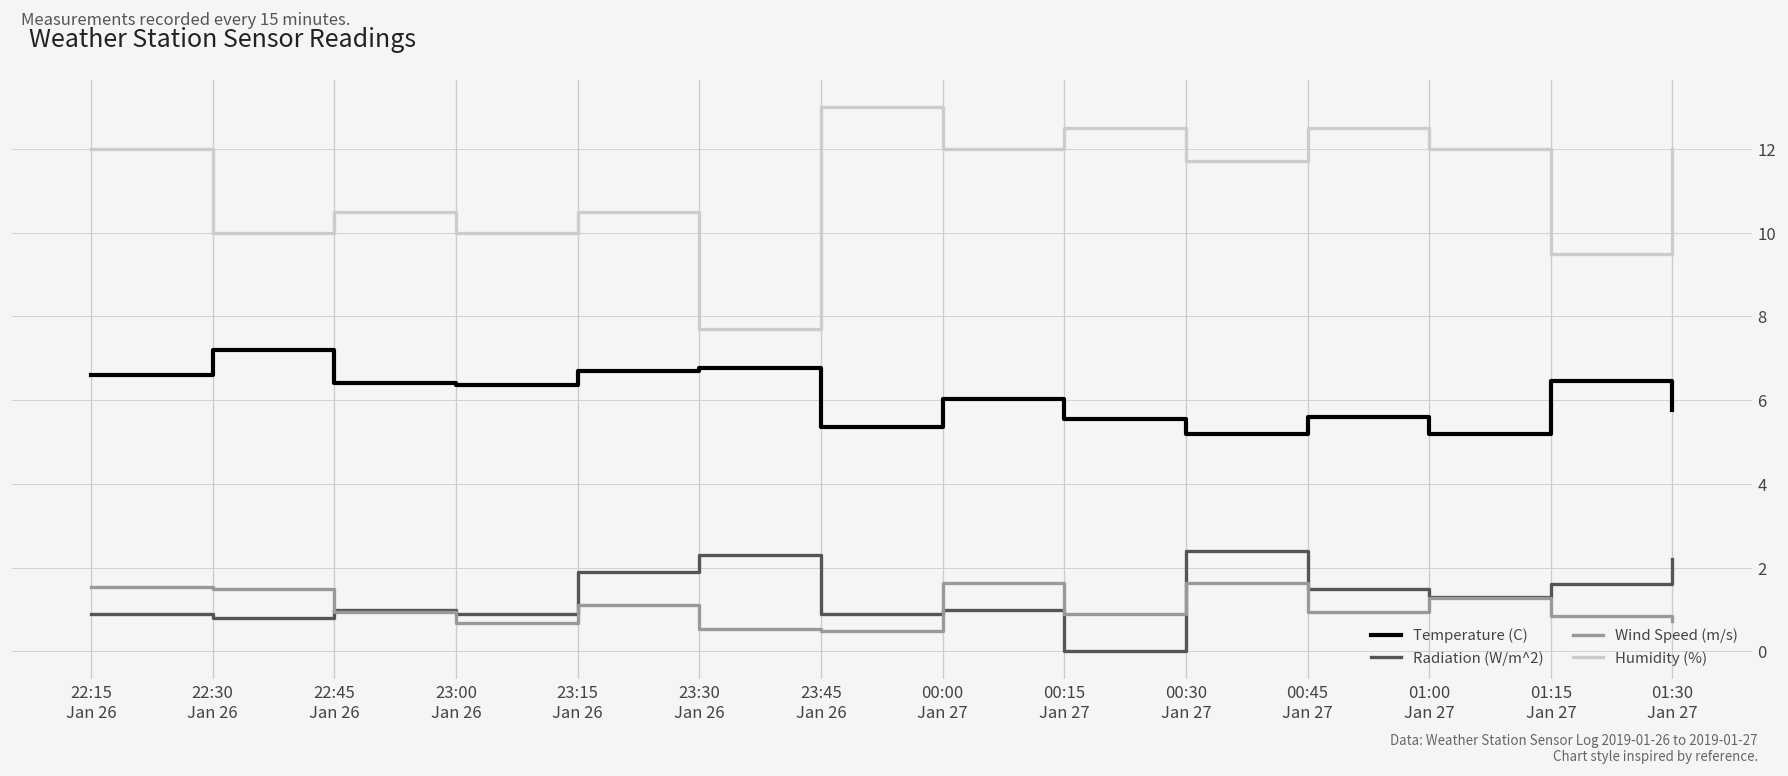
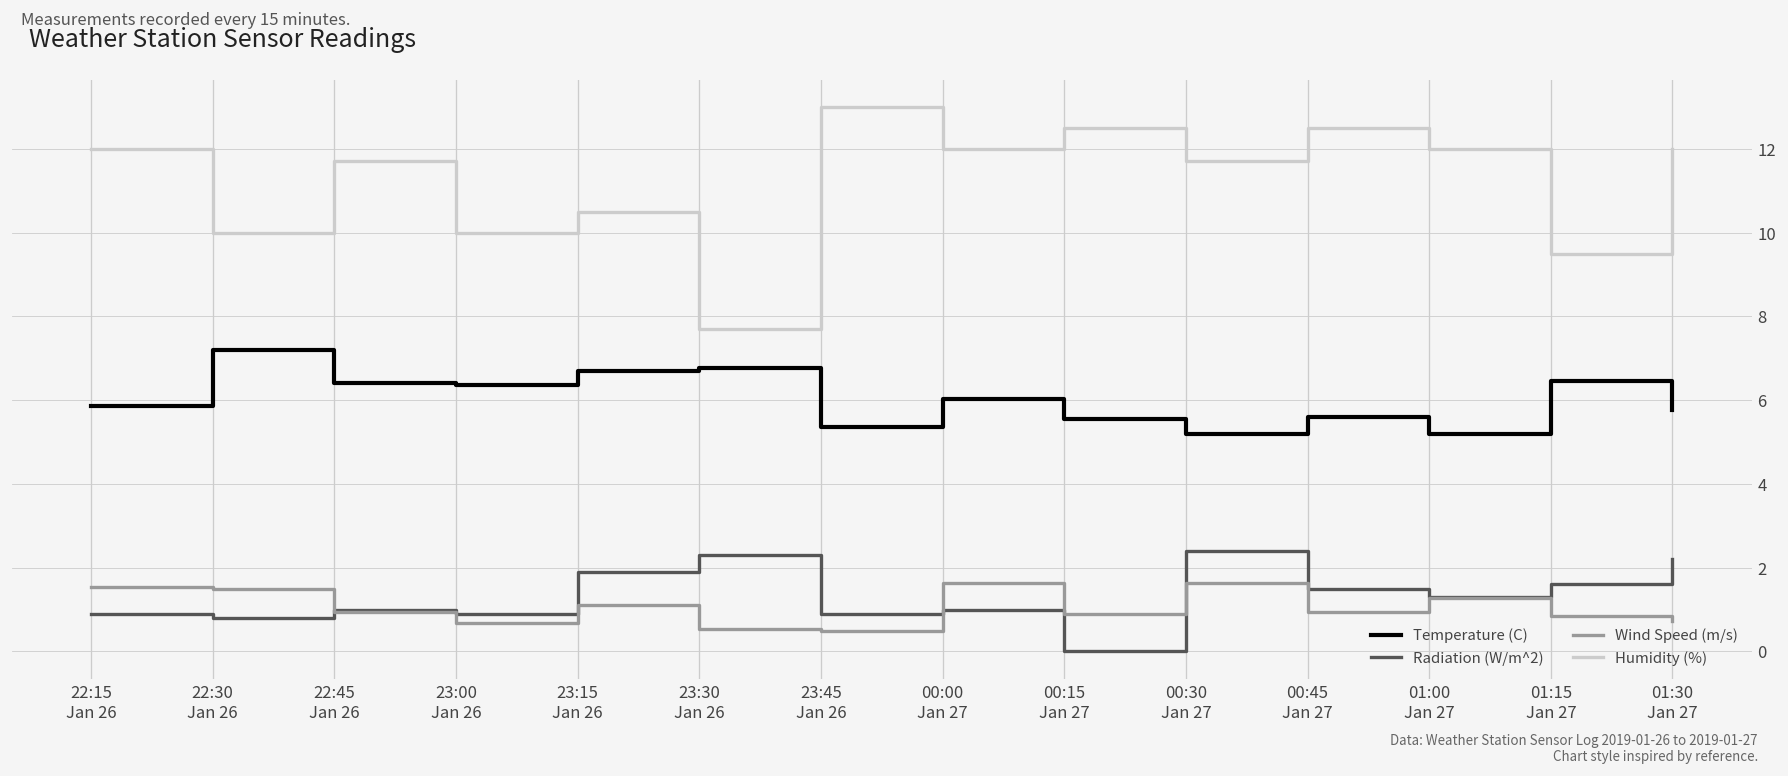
Temperature (C), 22:15 Jan 26: 6.6 -> 5.9
Humidity (%), 22:45 Jan 26: 10.5 -> 11.7
